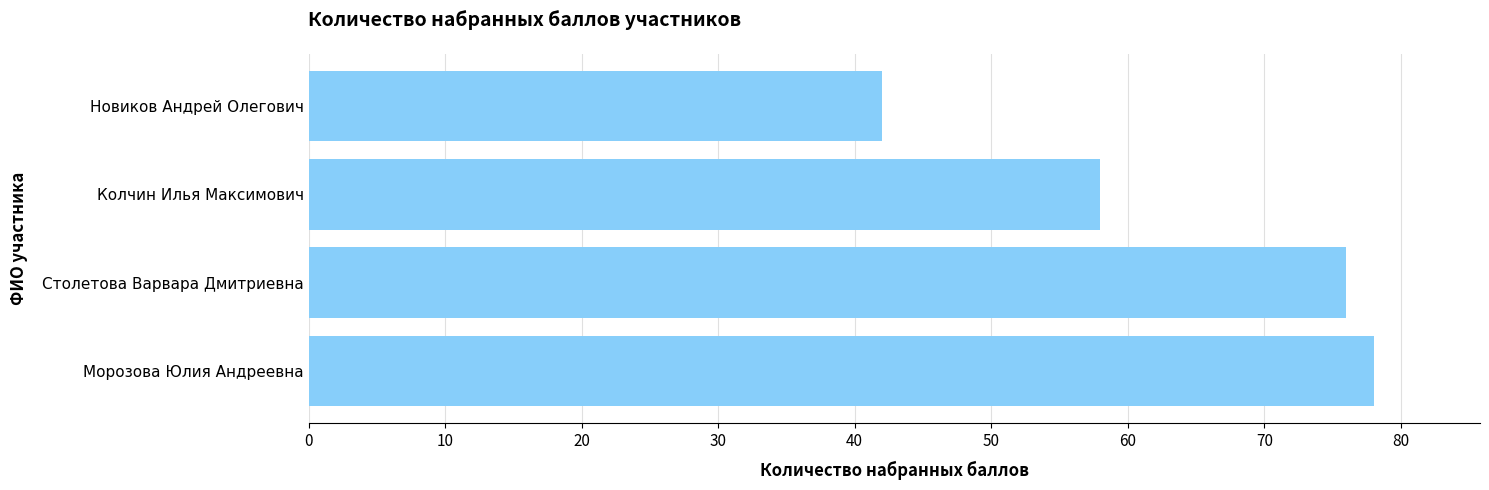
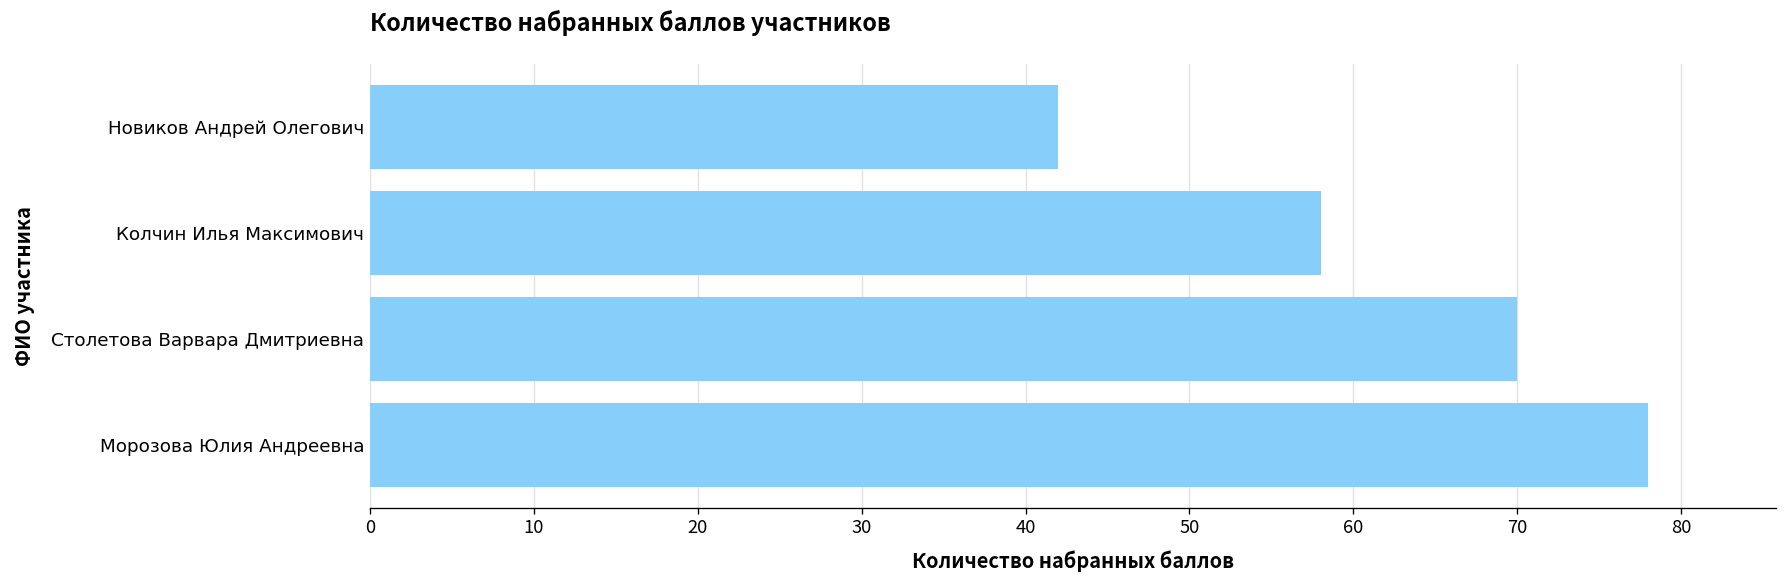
Столетова Варвара Дмитриевна: 76 -> 70
